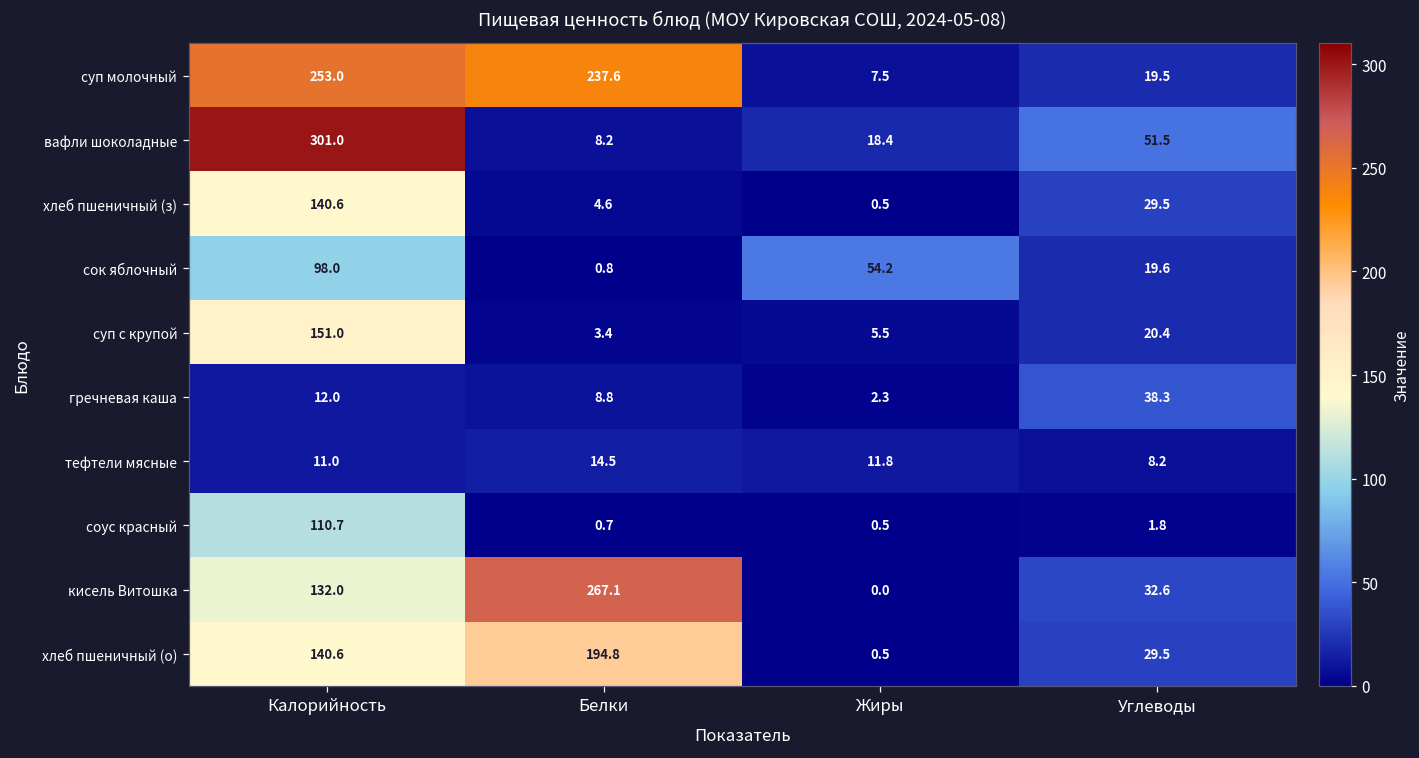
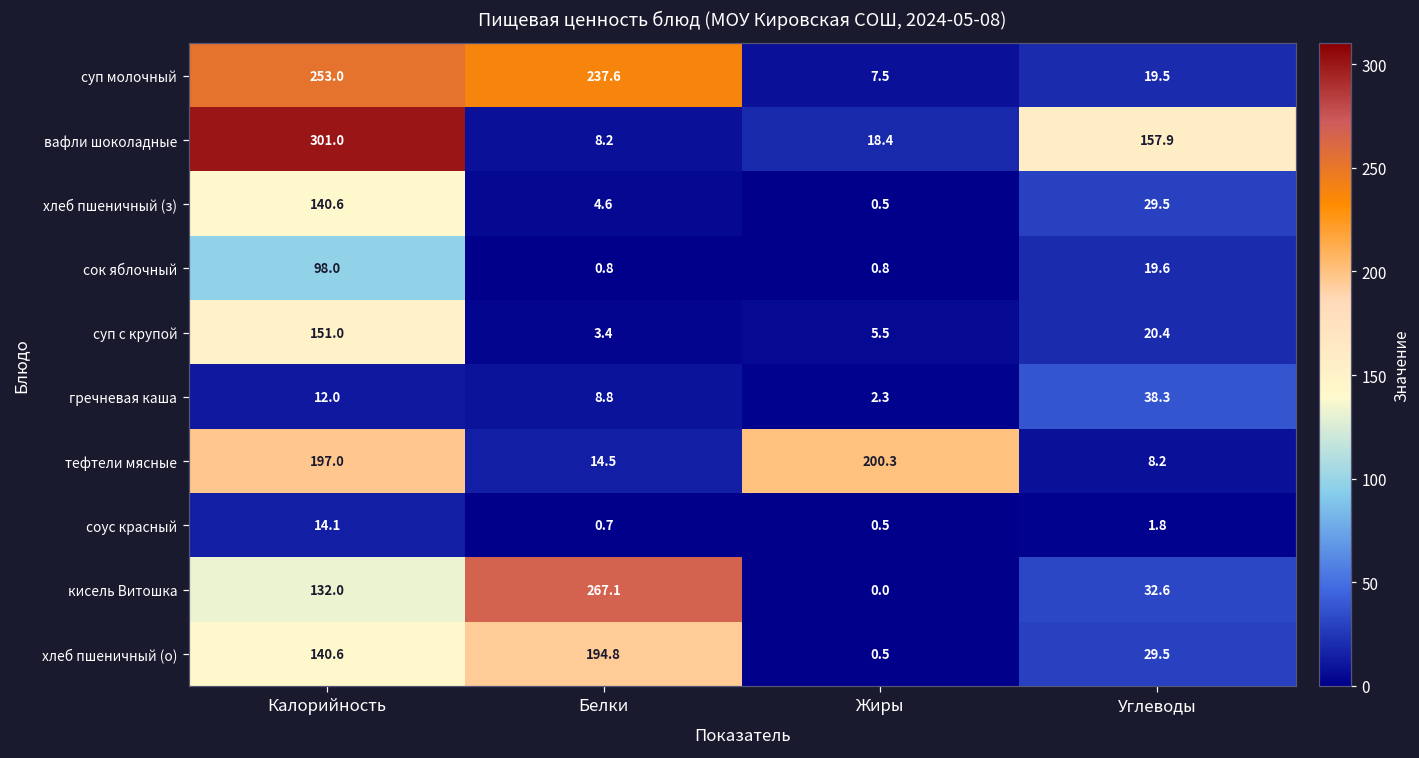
вафли шоколадные, Углеводы: 51.5 -> 157.9
сок яблочный, Жиры: 54.2 -> 0.8
тефтели мясные, Калорийность: 11.0 -> 197.0
тефтели мясные, Жиры: 11.8 -> 200.3
соус красный, Калорийность: 110.7 -> 14.1
